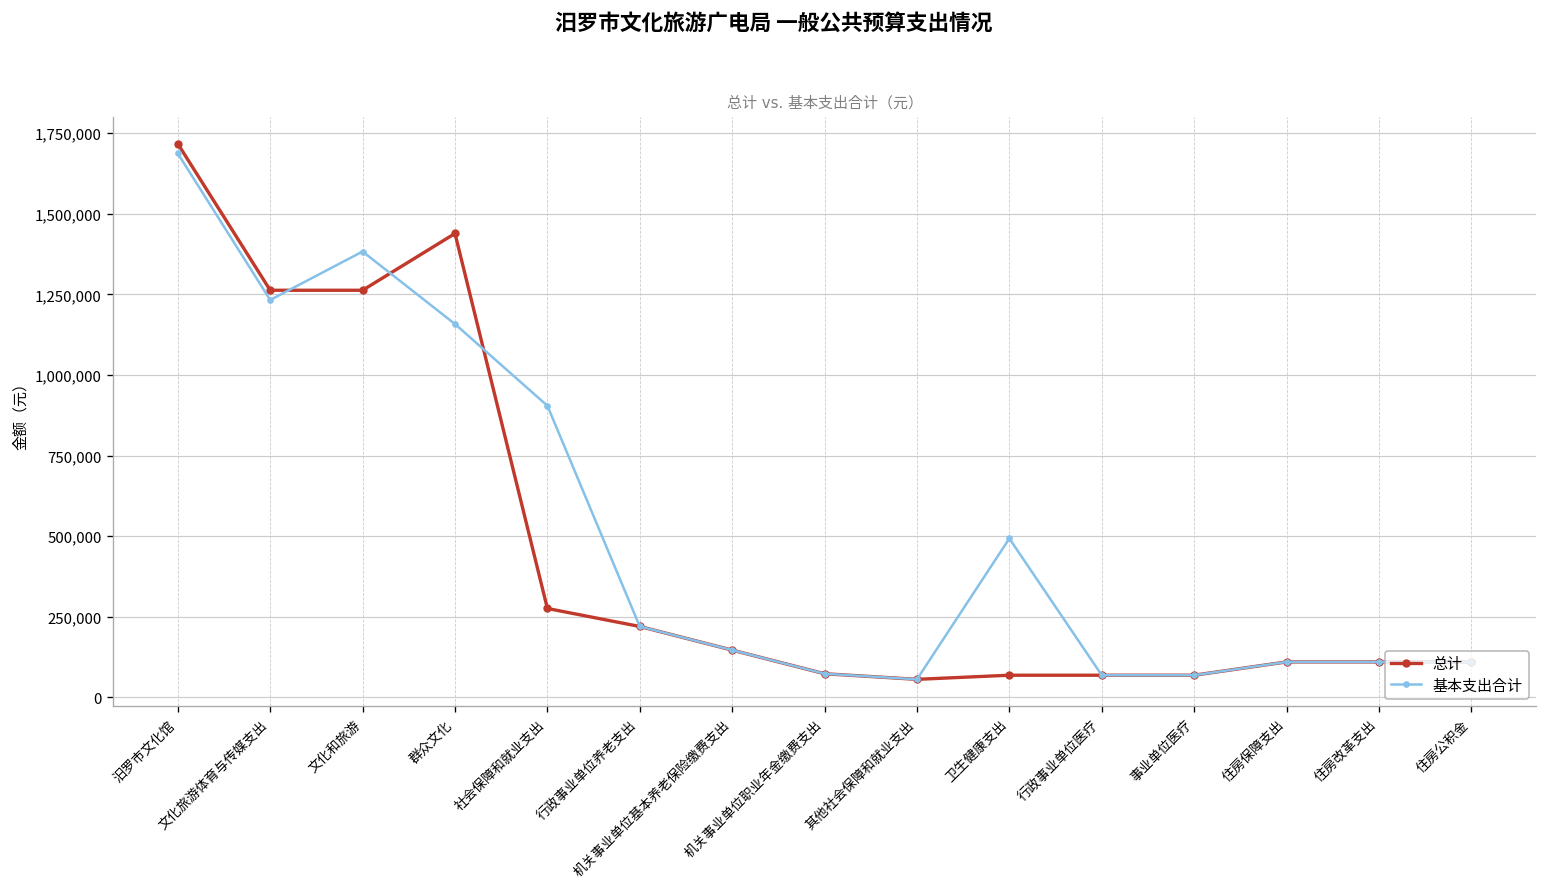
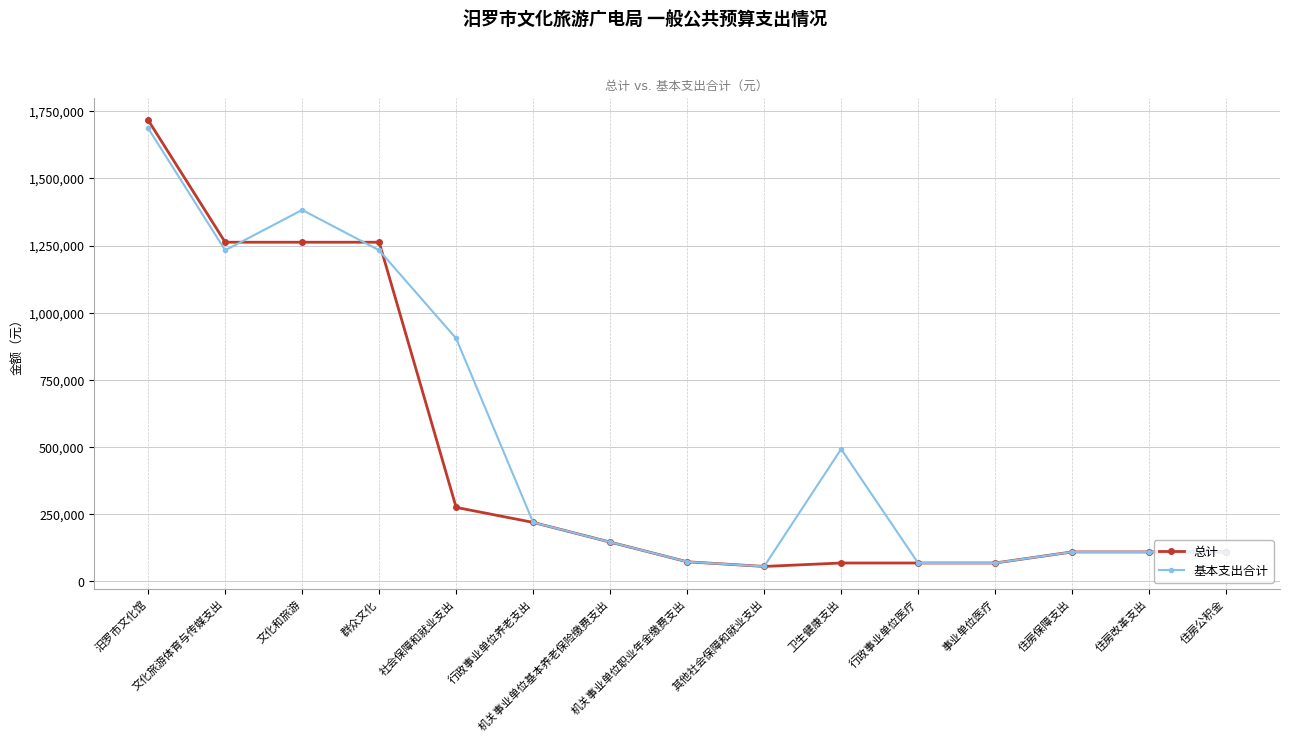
总计, 群众文化: 1,440,000 -> 1,260,000
基本支出合计, 群众文化: 1,160,000 -> 1,230,000
